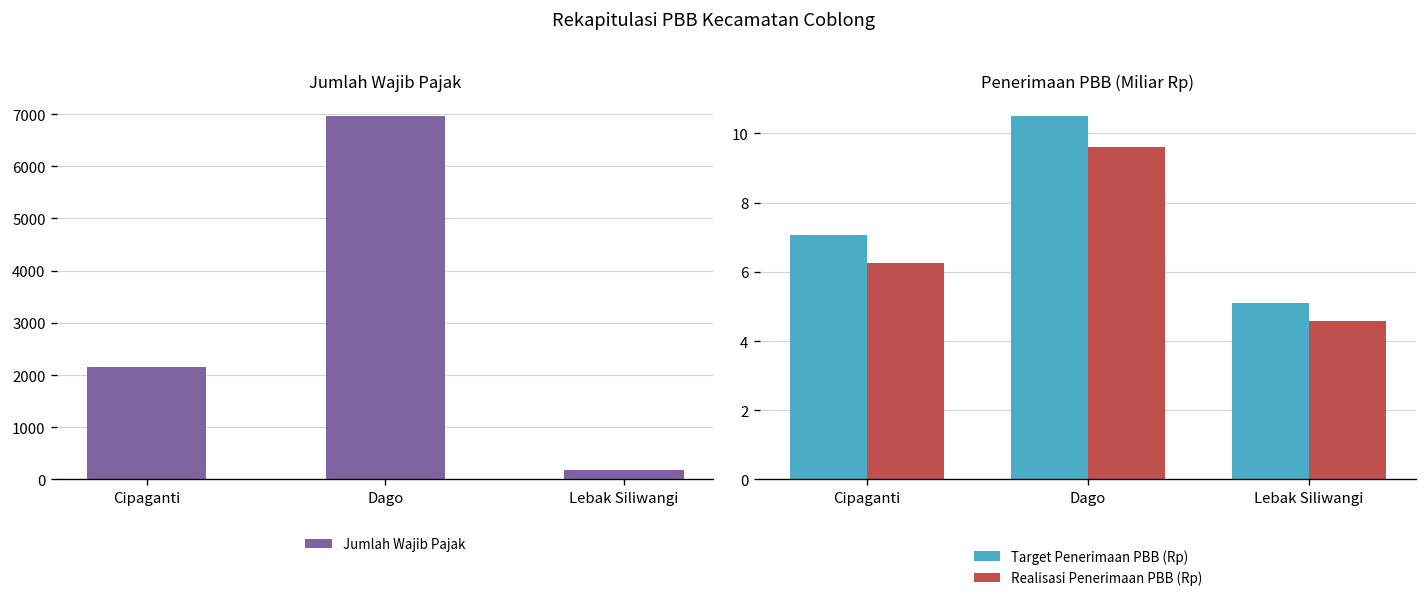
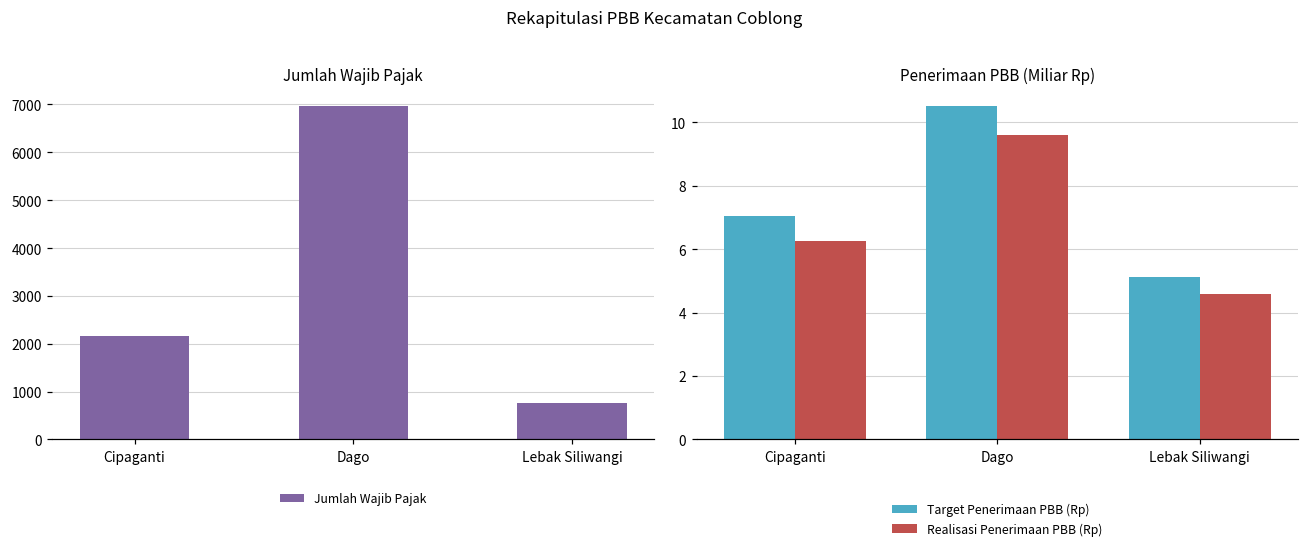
Jumlah Wajib Pajak, Lebak Siliwangi: 200 -> 800
